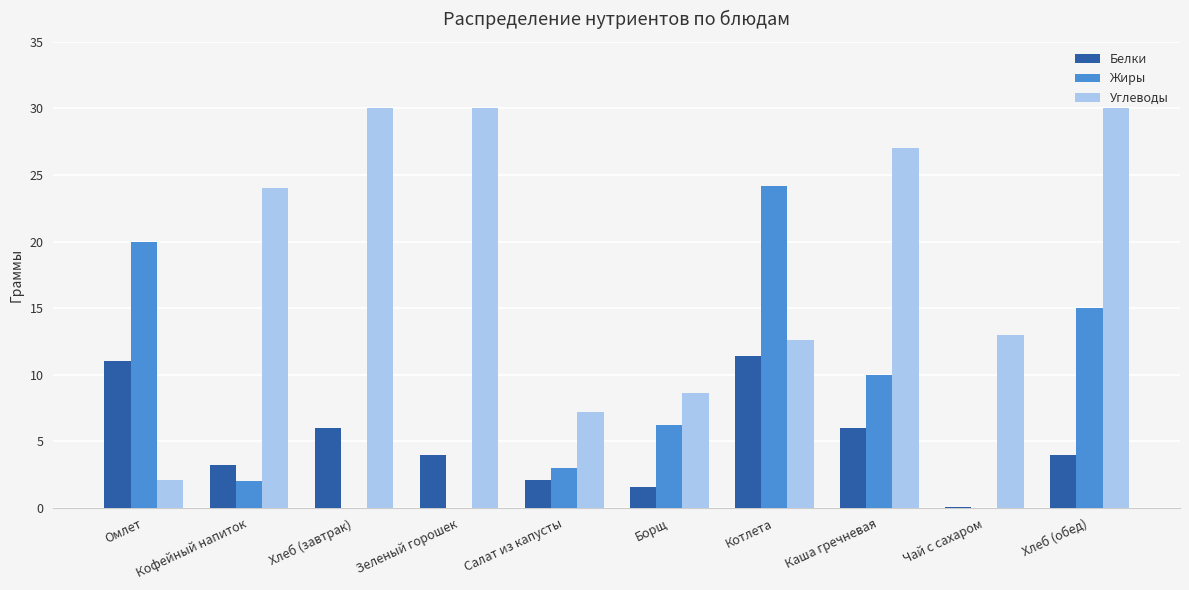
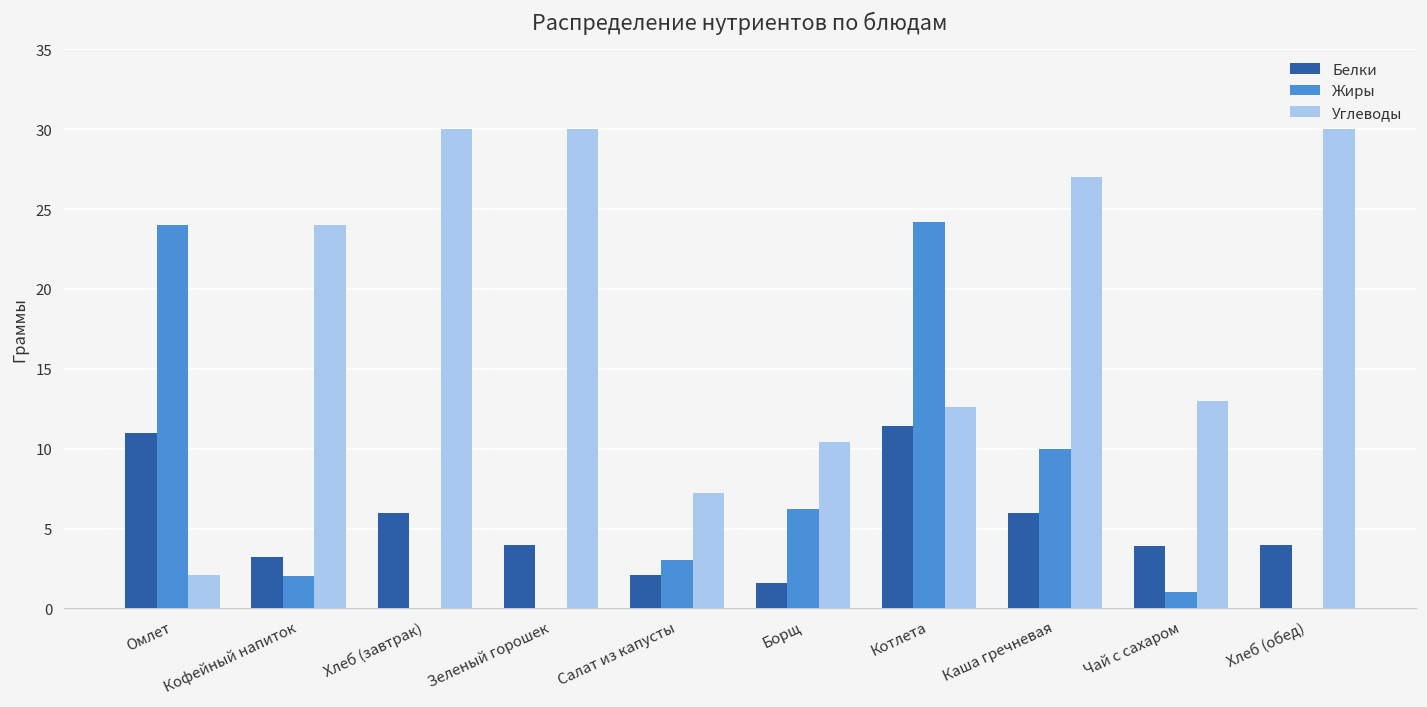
Жиры, Омлет: 20 -> 24
Углеводы, Борщ: 8.6 -> 10.4
Белки, Чай с сахаром: 0.1 -> 3.9
Жиры, Чай с сахаром: 0 -> 1
Жиры, Хлеб (обед): 15 -> 0
